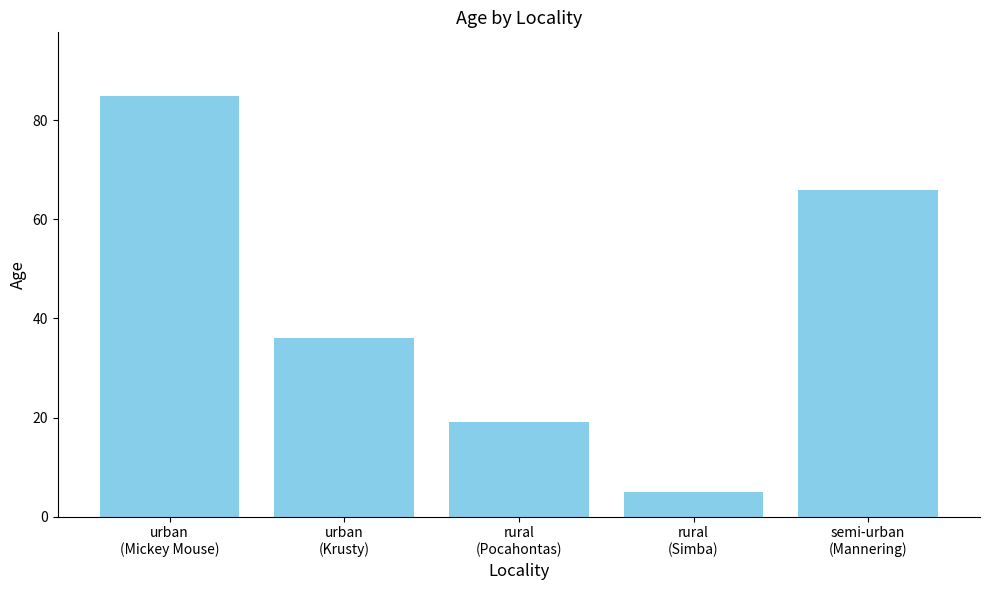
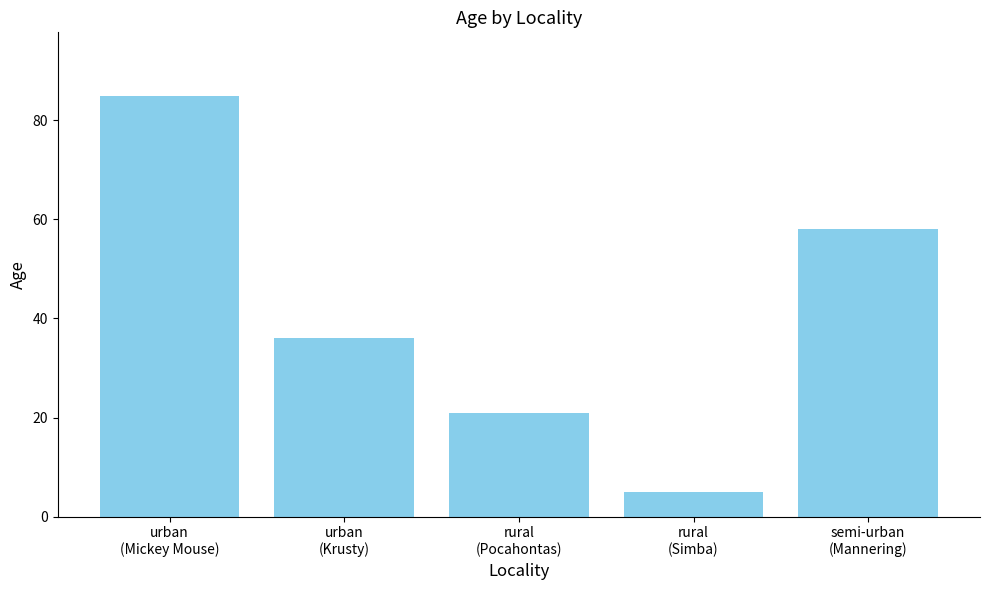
rural (Pocahontas): 19 -> 21
semi-urban (Mannering): 66 -> 58
